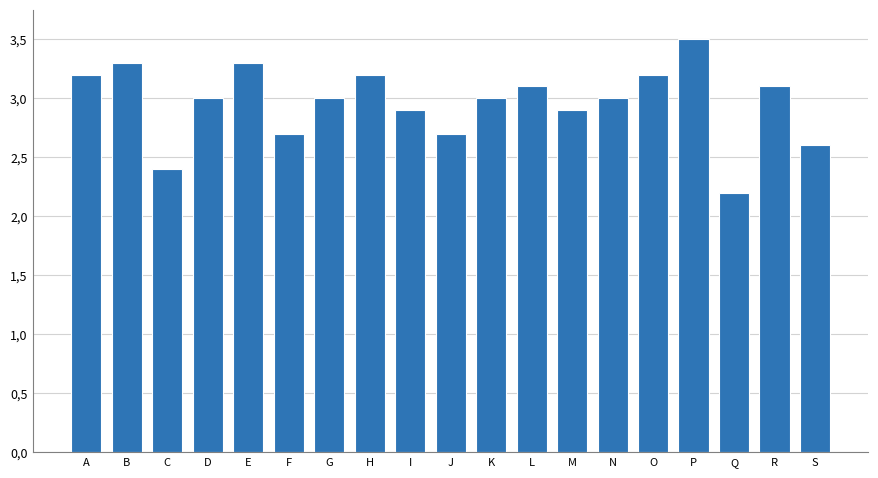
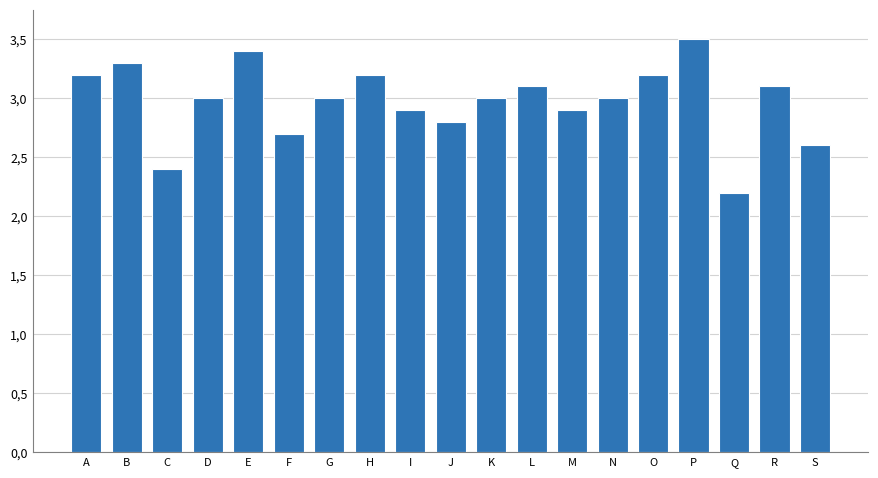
E: 33.0 -> 34.0
J: 27.0 -> 28.0
